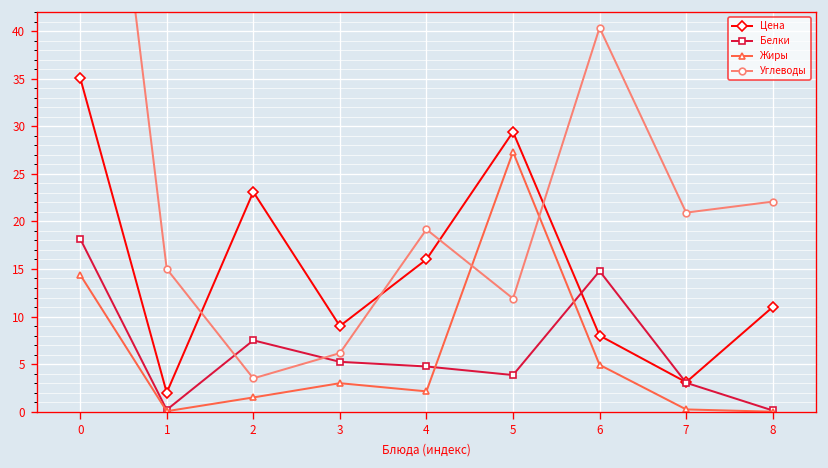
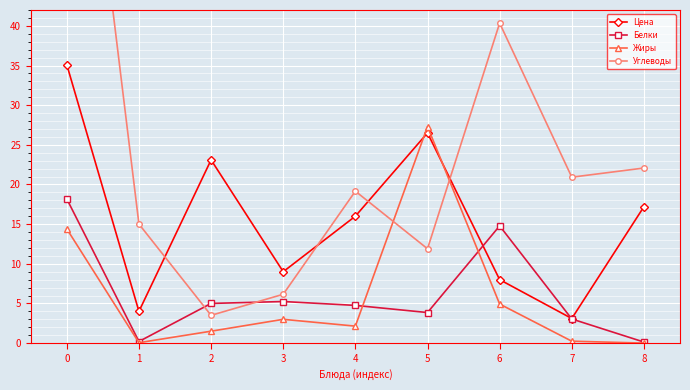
Цена, 1: 2 -> 4
Белки, 2: 8 -> 5
Цена, 5: 29 -> 27
Цена, 8: 11 -> 17
